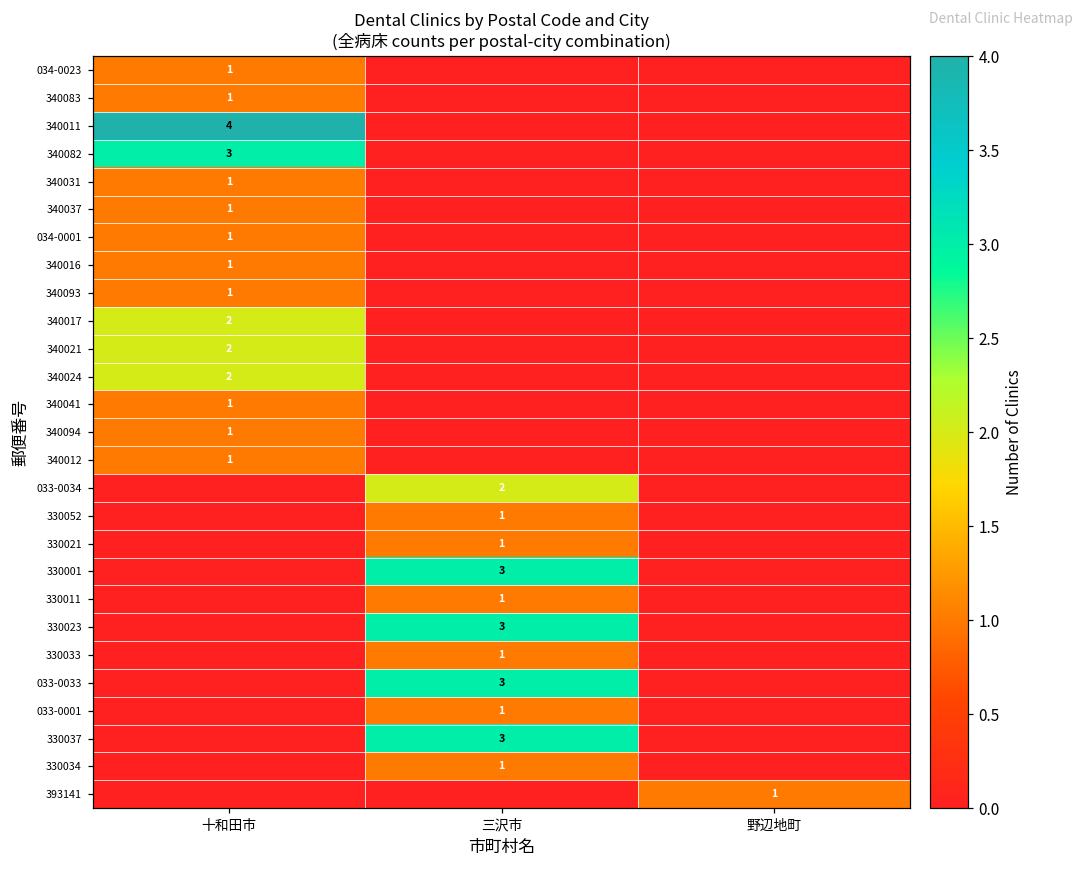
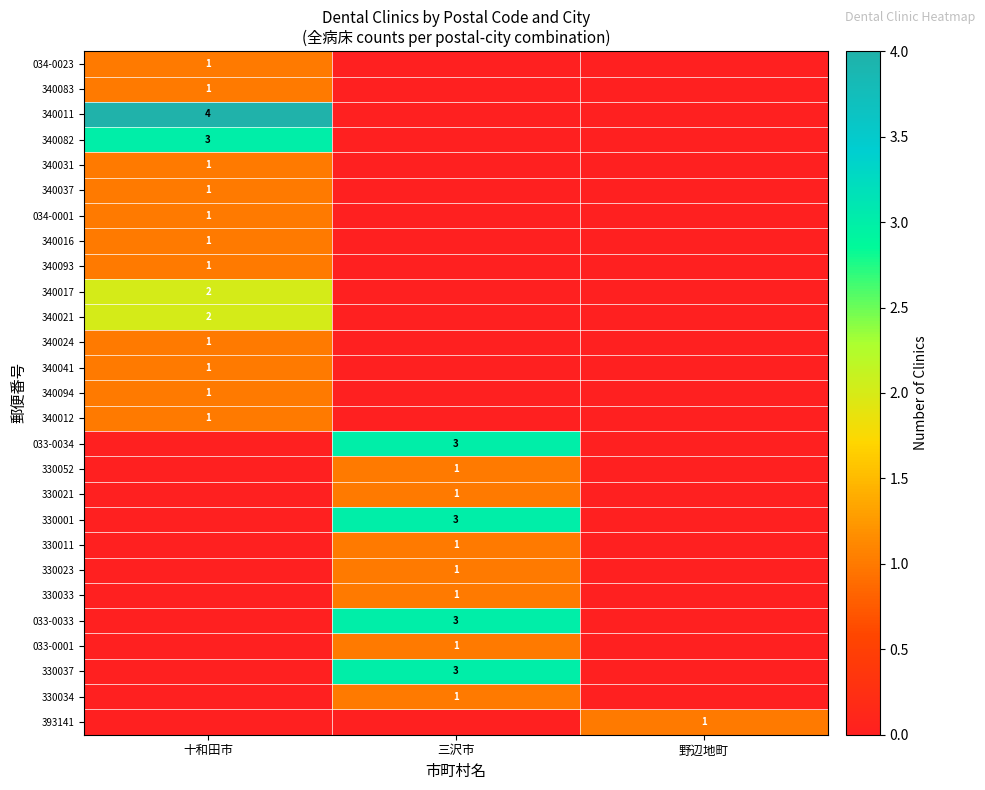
340024, 十和田市: 2 -> 1
033-0034, 三沢市: 2 -> 3
330023, 三沢市: 3 -> 1
